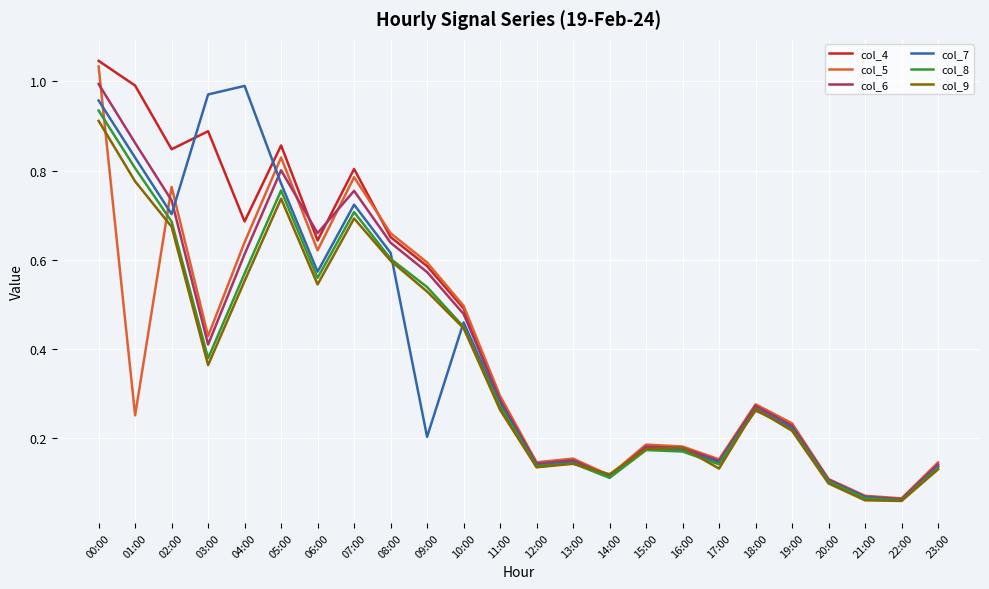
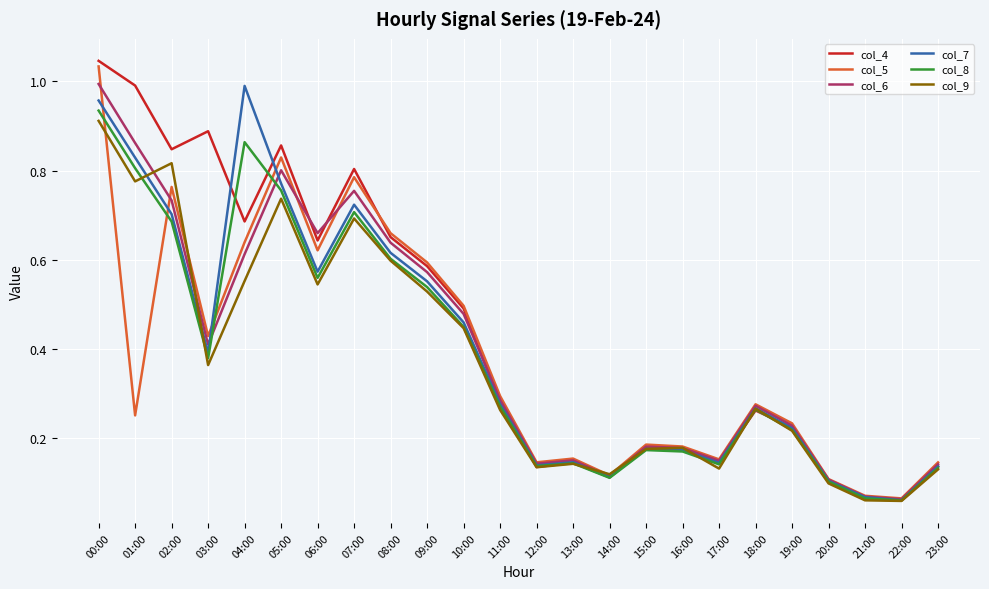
col_9, 02:00: 0.67 -> 0.82
col_7, 03:00: 0.97 -> 0.39
col_8, 04:00: 0.57 -> 0.86
col_7, 09:00: 0.20 -> 0.55
